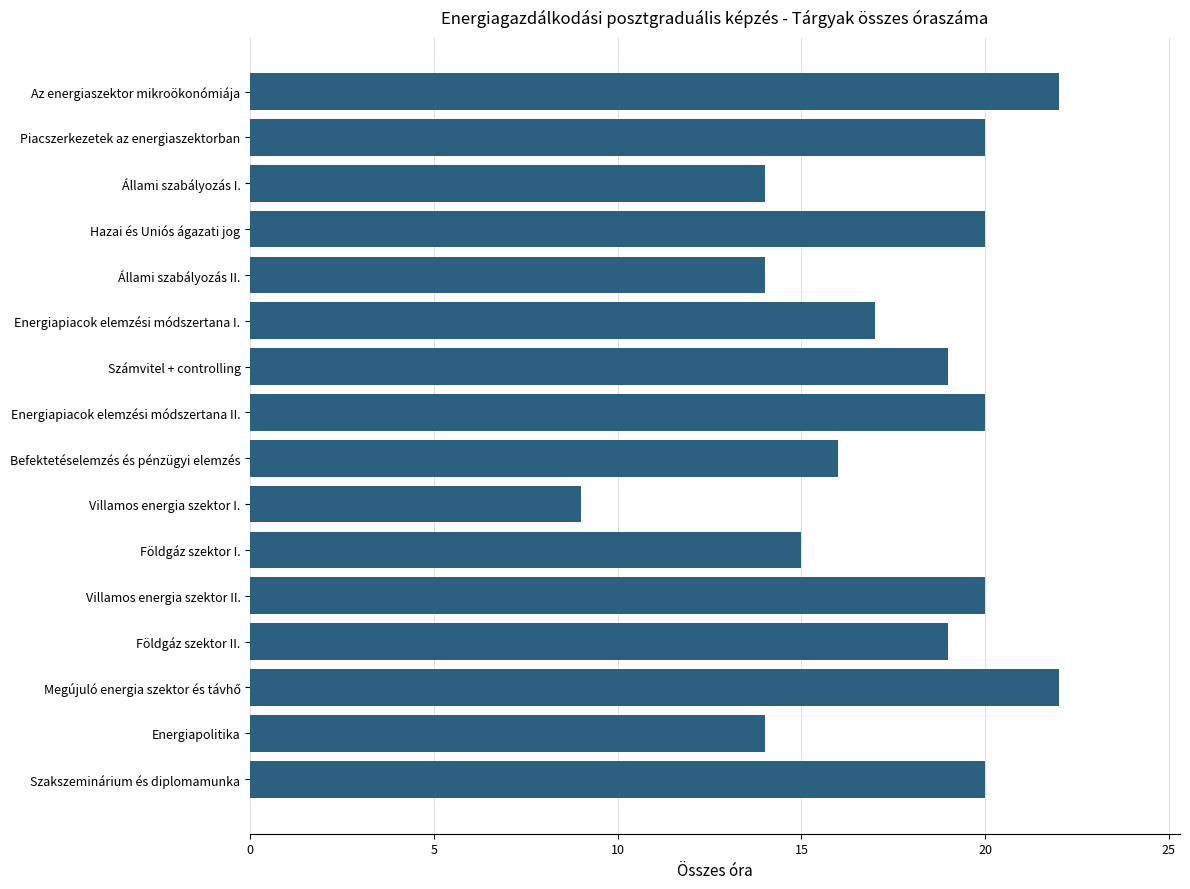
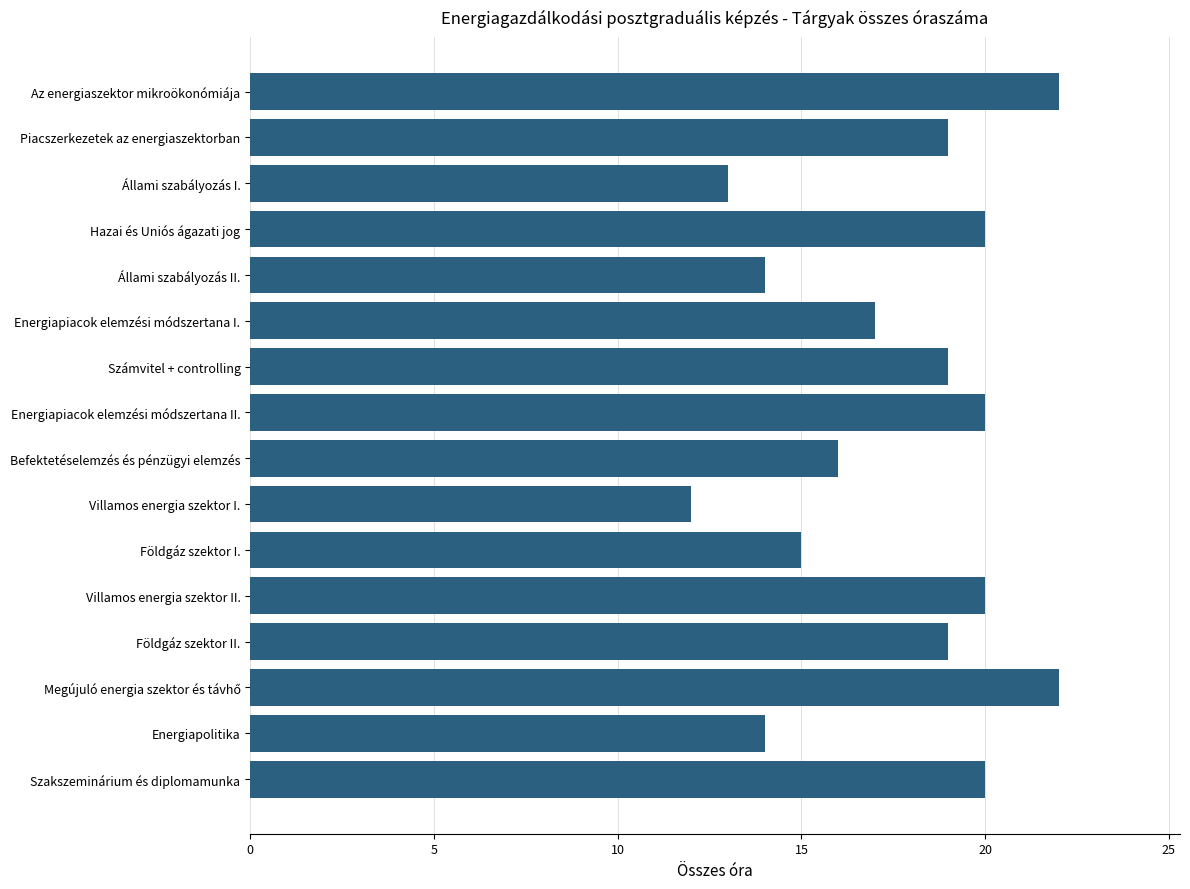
Piacszerkezetek az energiaszektorban: 20 -> 19
Állami szabályozás I.: 14 -> 13
Villamos energia szektor I.: 9 -> 12
